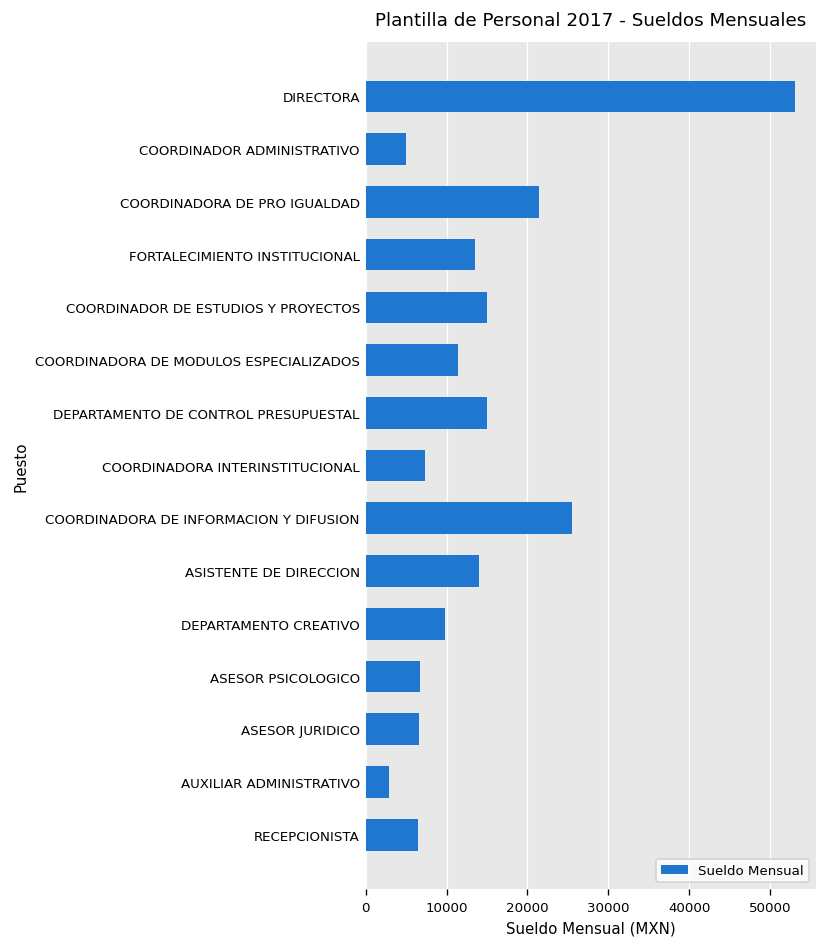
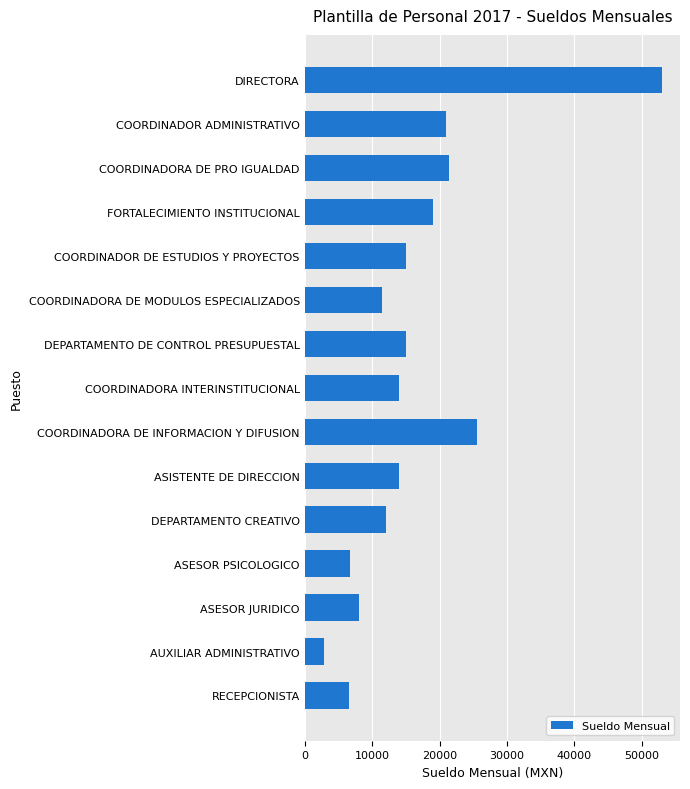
COORDINADOR ADMINISTRATIVO: 5000 -> 21000
FORTALECIMIENTO INSTITUCIONAL: 14000 -> 19000
COORDINADORA INTERINSTITUCIONAL: 7000 -> 14000
DEPARTAMENTO CREATIVO: 10000 -> 12000
ASESOR JURIDICO: 7000 -> 8000
